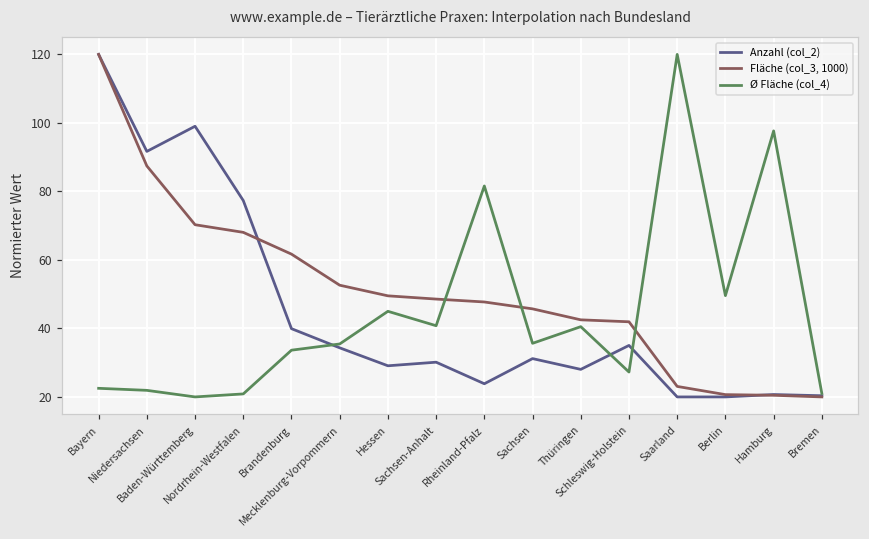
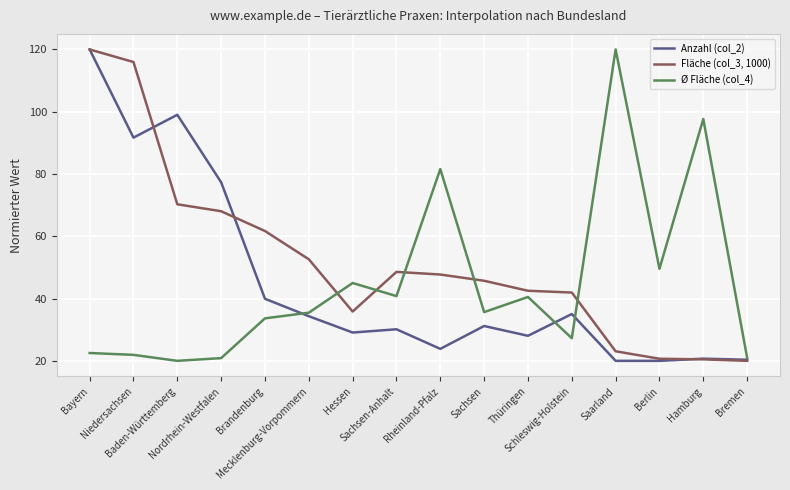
Fläche (col_3, 1000), Niedersachsen: 87 -> 116
Fläche (col_3, 1000), Hessen: 50 -> 36
